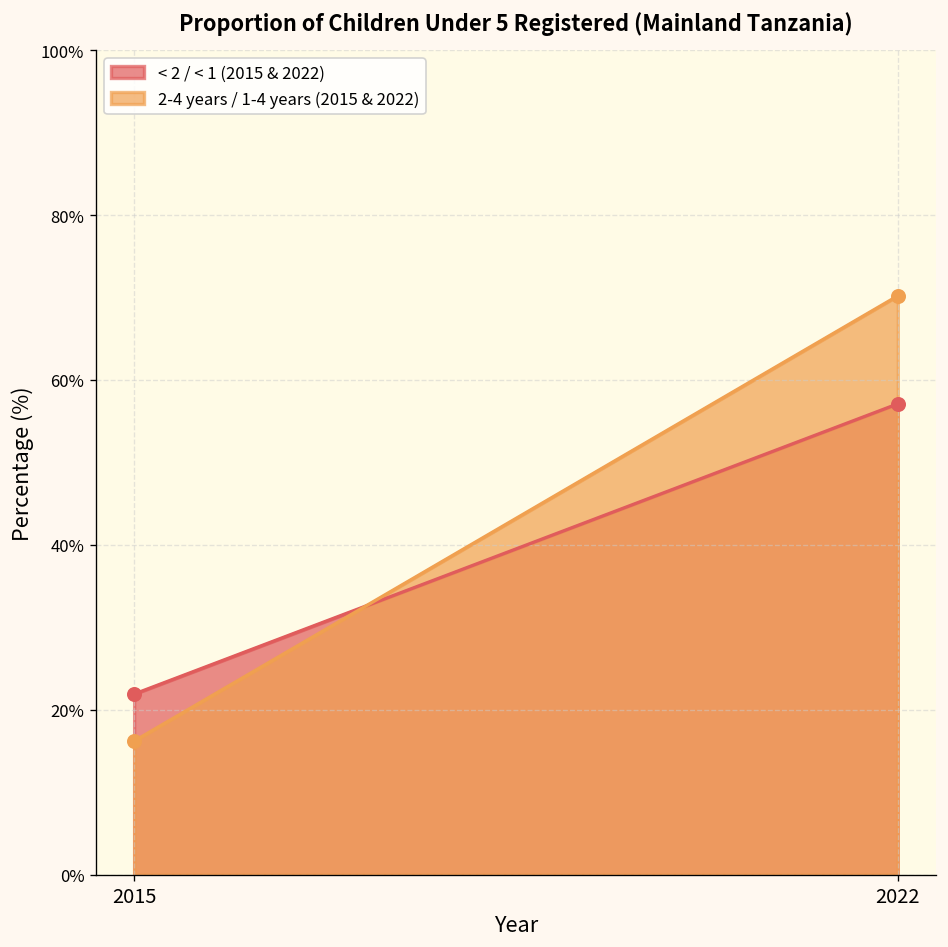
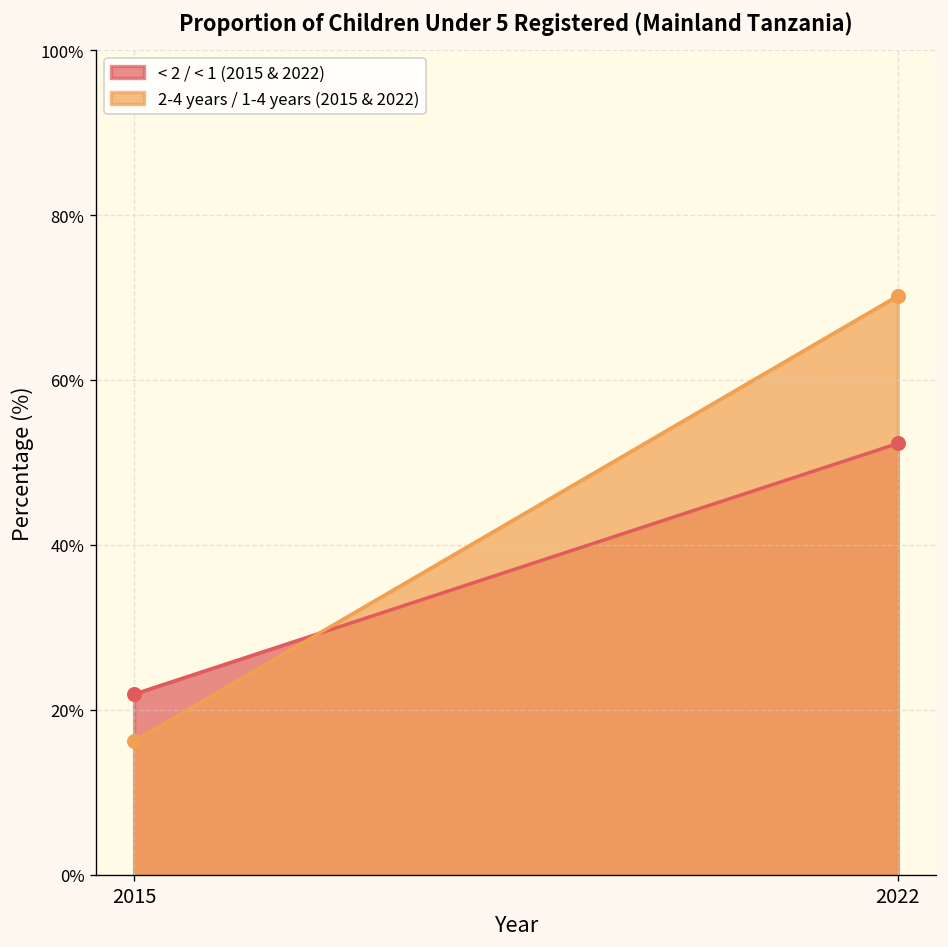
< 2 / < 1 (2015 & 2022), 2022: 57% -> 52%
